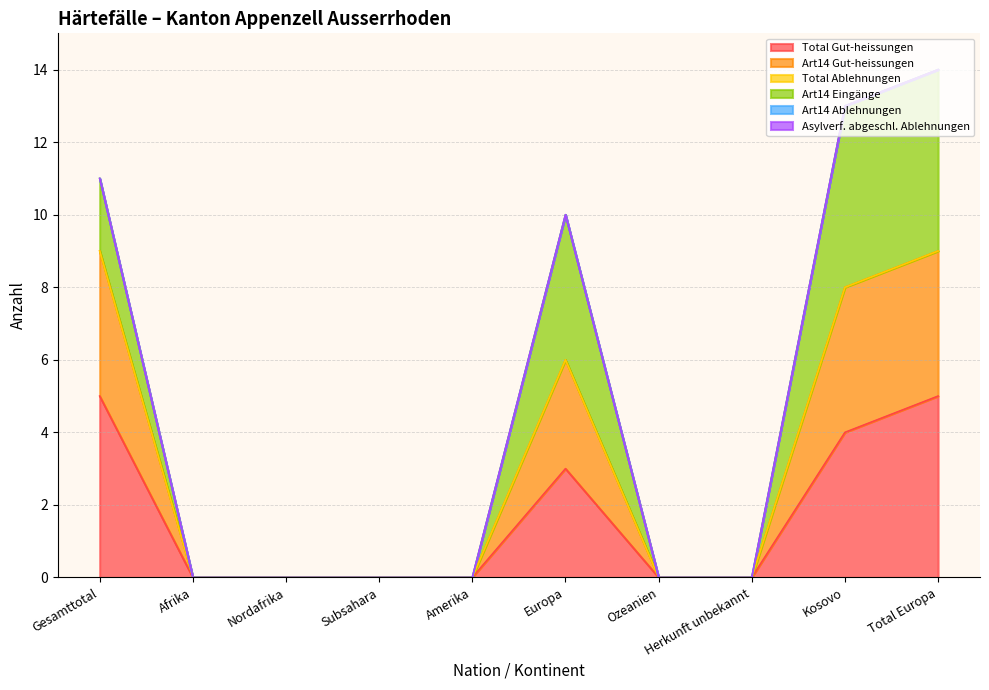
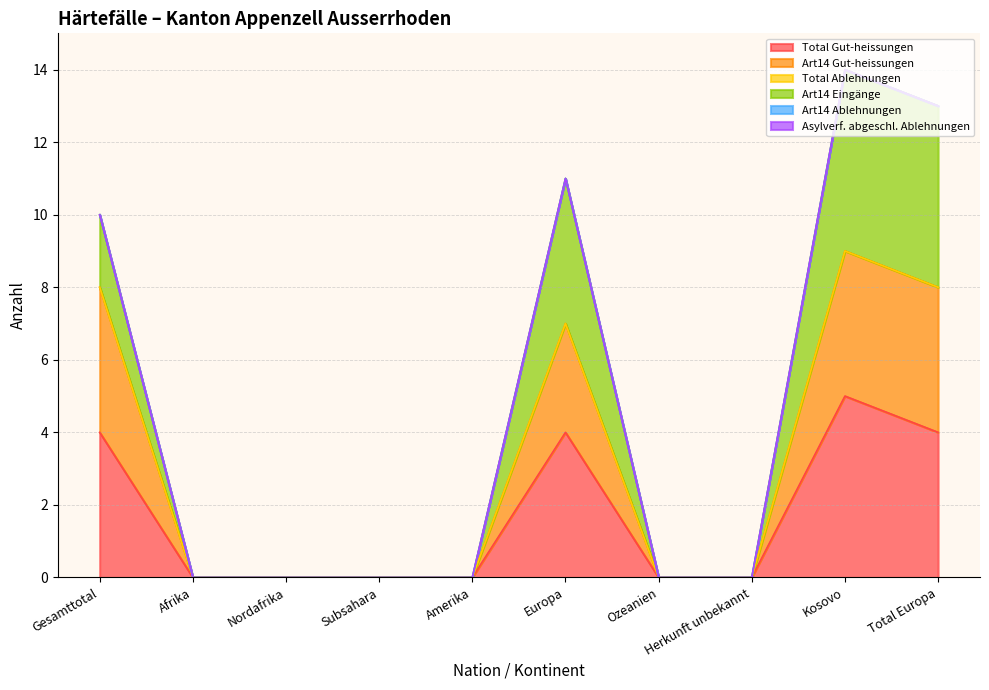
Total Gut-heissungen, Gesamttotal: 5 -> 4
Total Gut-heissungen, Europa: 3 -> 4
Total Gut-heissungen, Kosovo: 4 -> 5
Total Gut-heissungen, Total Europa: 5 -> 4
